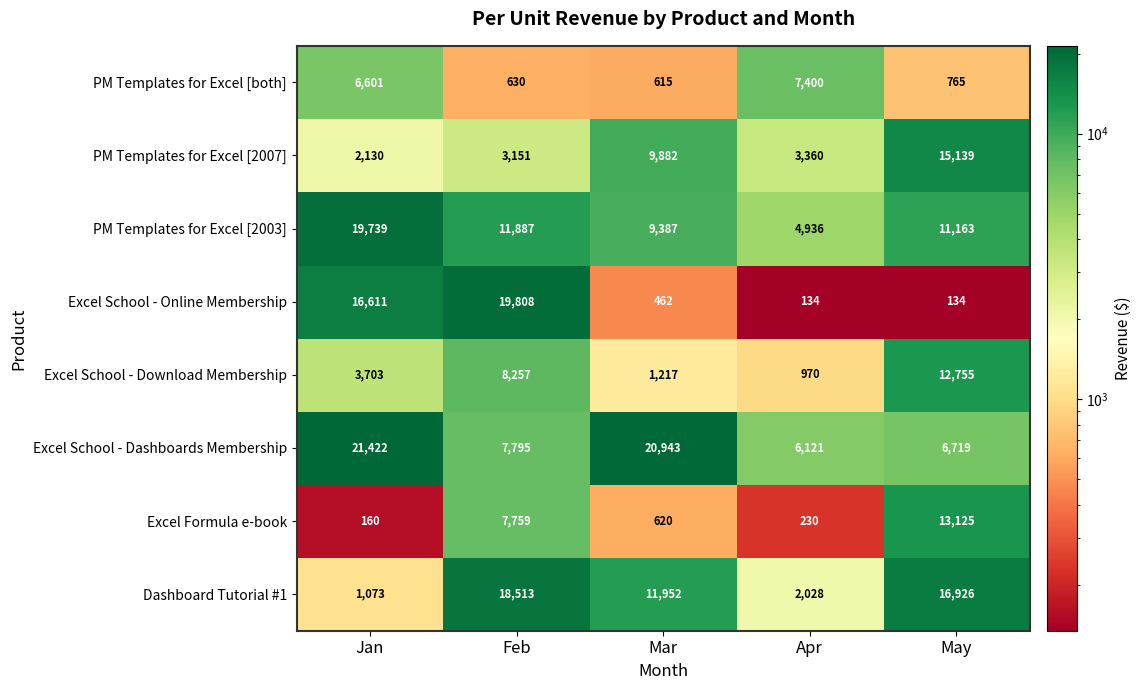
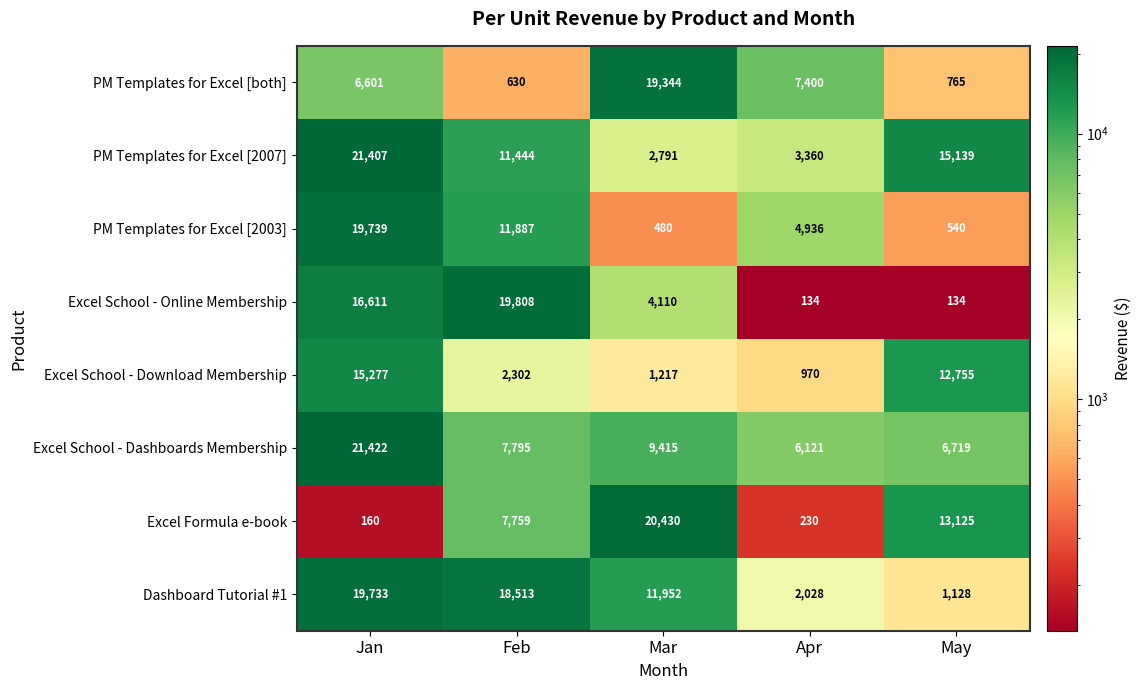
PM Templates for Excel [both], Mar: 615 -> 19,344
PM Templates for Excel [2007], Jan: 2,130 -> 21,407
PM Templates for Excel [2007], Feb: 3,151 -> 11,444
PM Templates for Excel [2007], Mar: 9,882 -> 2,791
PM Templates for Excel [2003], Mar: 9,387 -> 480
PM Templates for Excel [2003], May: 11,163 -> 540
Excel School - Online Membership, Mar: 462 -> 4,110
Excel School - Download Membership, Jan: 3,703 -> 15,277
Excel School - Download Membership, Feb: 8,257 -> 2,302
Excel School - Dashboards Membership, Mar: 20,943 -> 9,415
Excel Formula e-book, Mar: 620 -> 20,430
Dashboard Tutorial #1, Jan: 1,073 -> 19,733
Dashboard Tutorial #1, May: 16,926 -> 1,128
